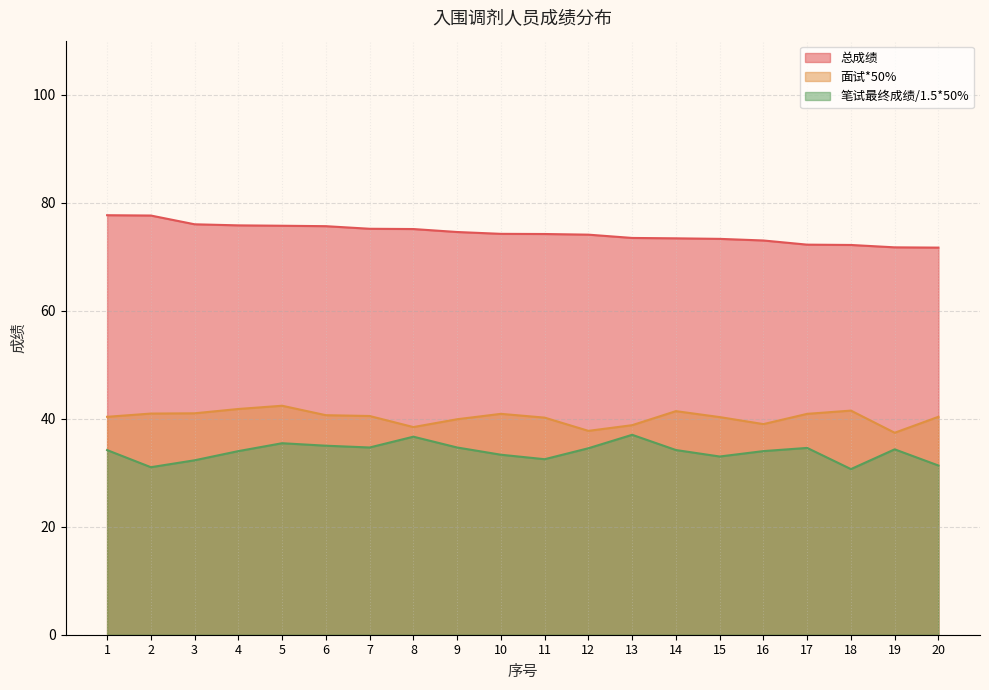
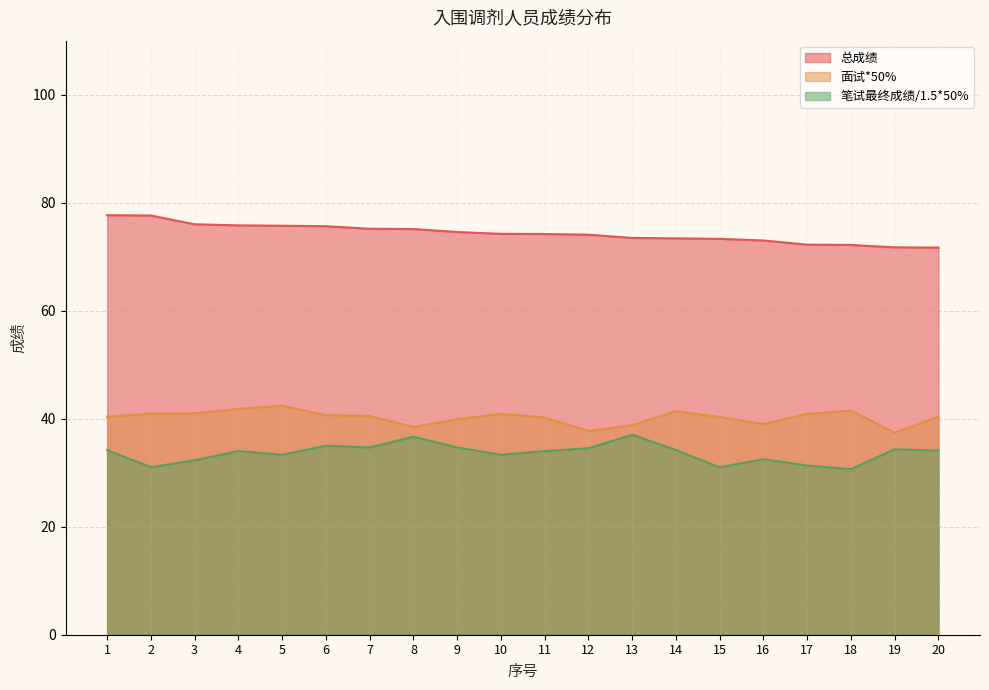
笔试最终成绩/1.5*50%, 5: 35 -> 33
笔试最终成绩/1.5*50%, 11: 33 -> 34
笔试最终成绩/1.5*50%, 15: 33 -> 31
笔试最终成绩/1.5*50%, 16: 34 -> 33
笔试最终成绩/1.5*50%, 17: 35 -> 31
笔试最终成绩/1.5*50%, 20: 31 -> 34
